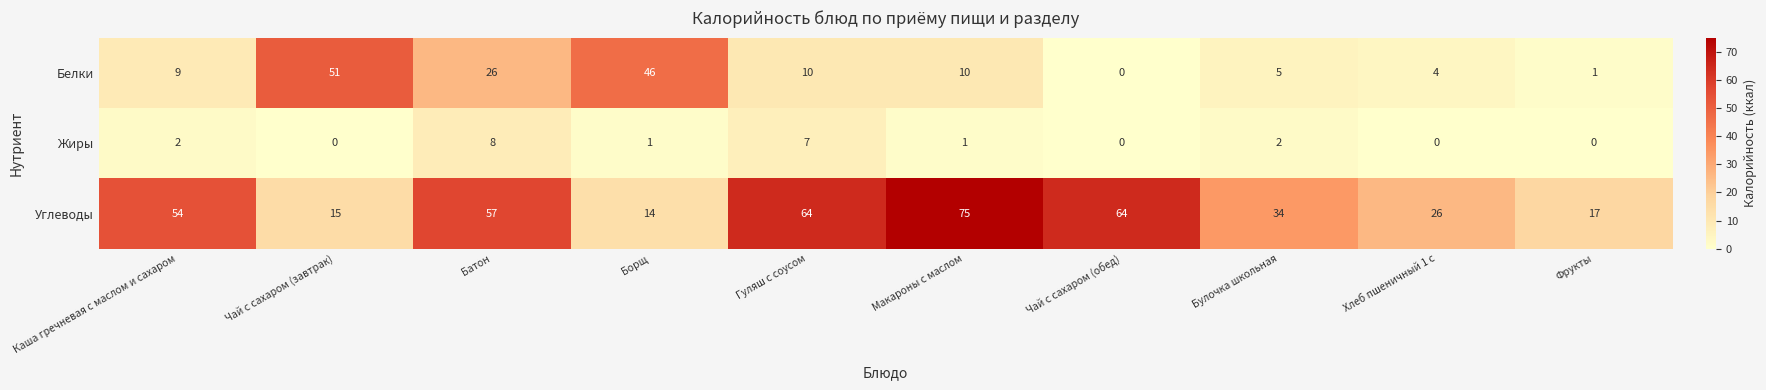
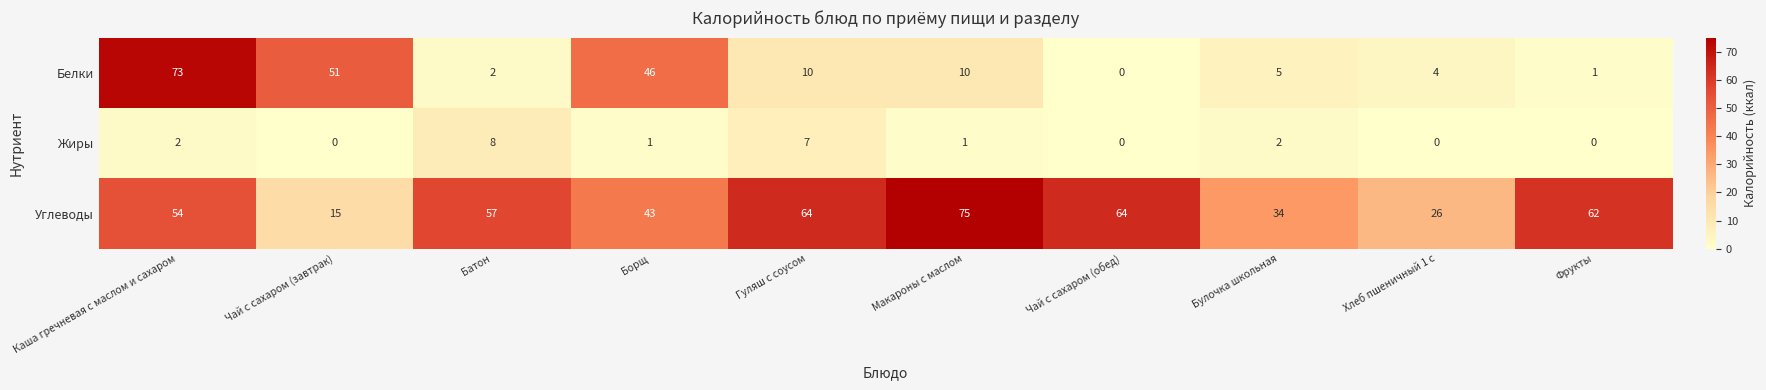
Белки, Каша гречневая с маслом и сахаром: 9 -> 73
Белки, Батон: 26 -> 2
Углеводы, Борщ: 14 -> 43
Углеводы, Фрукты: 17 -> 62
